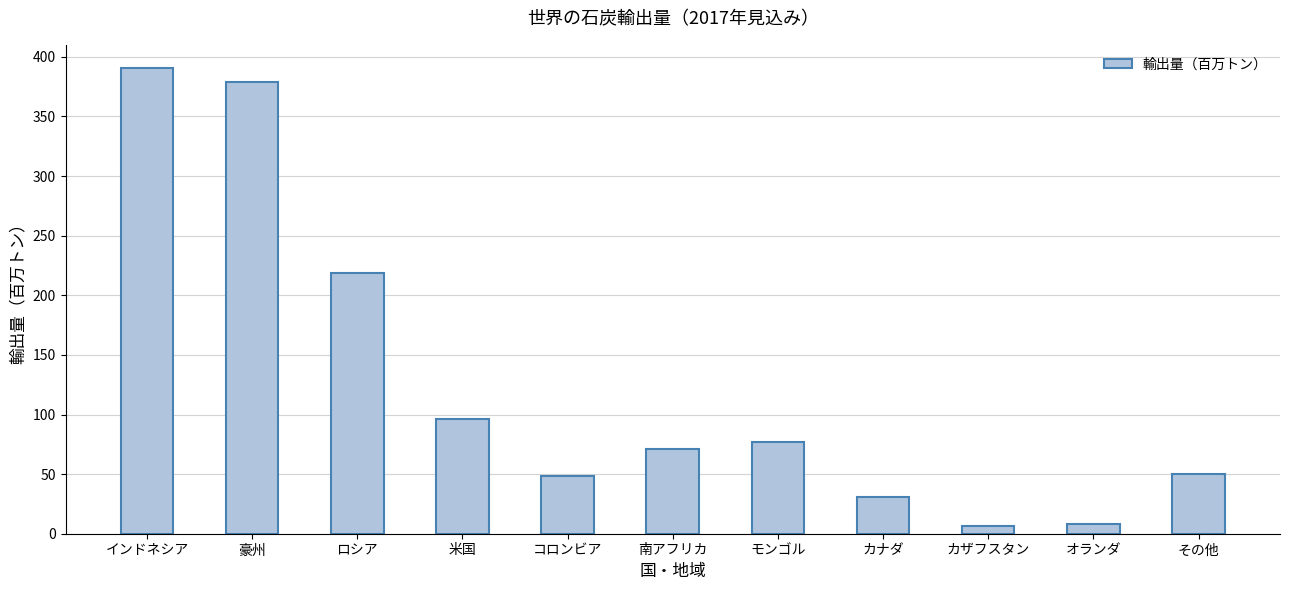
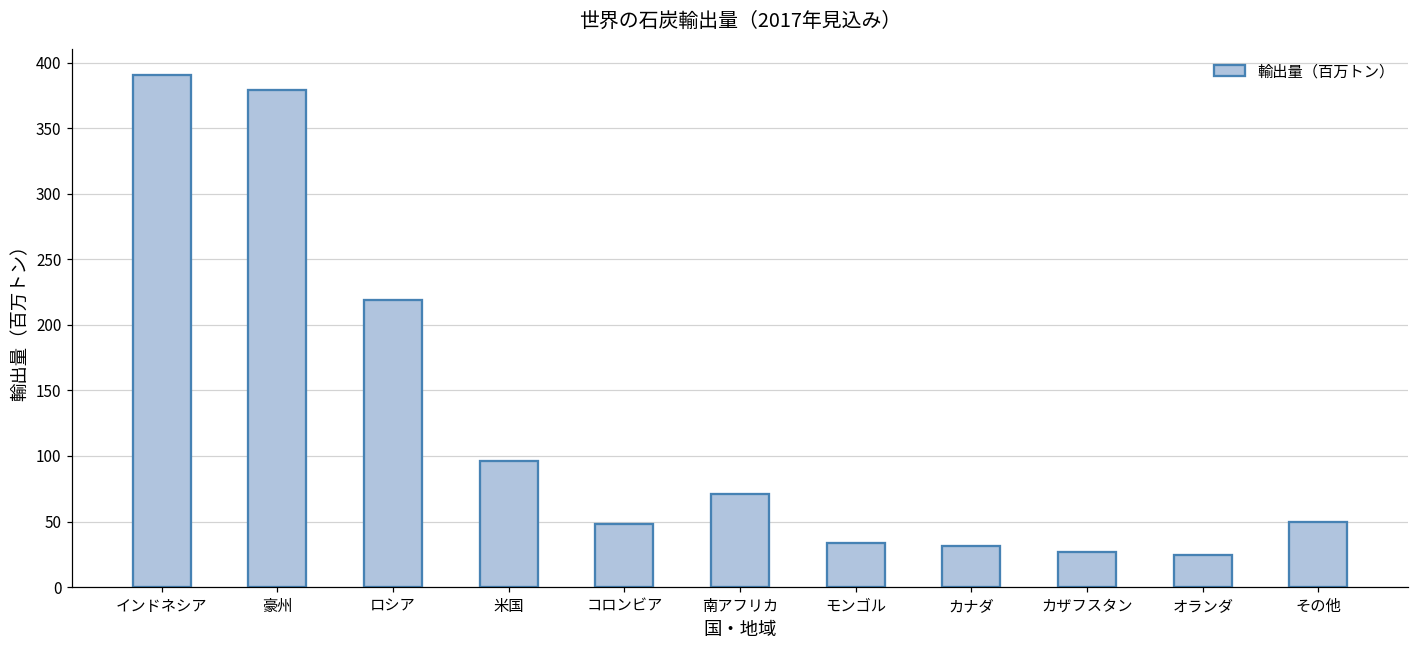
モンゴル: 77 -> 33
カザフスタン: 7 -> 27
オランダ: 8 -> 24
